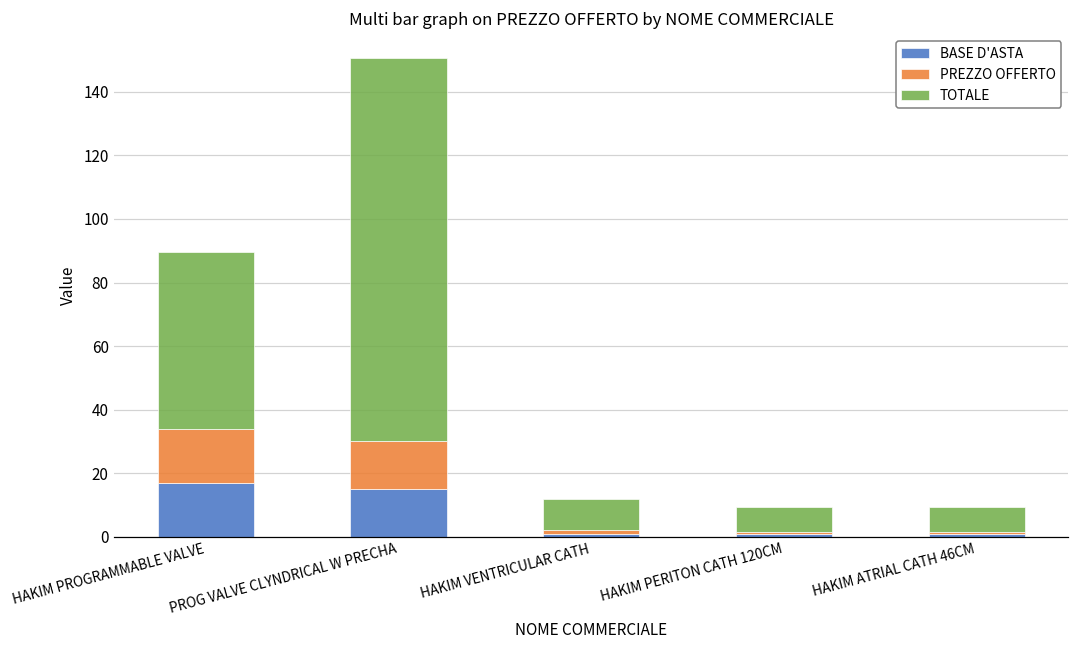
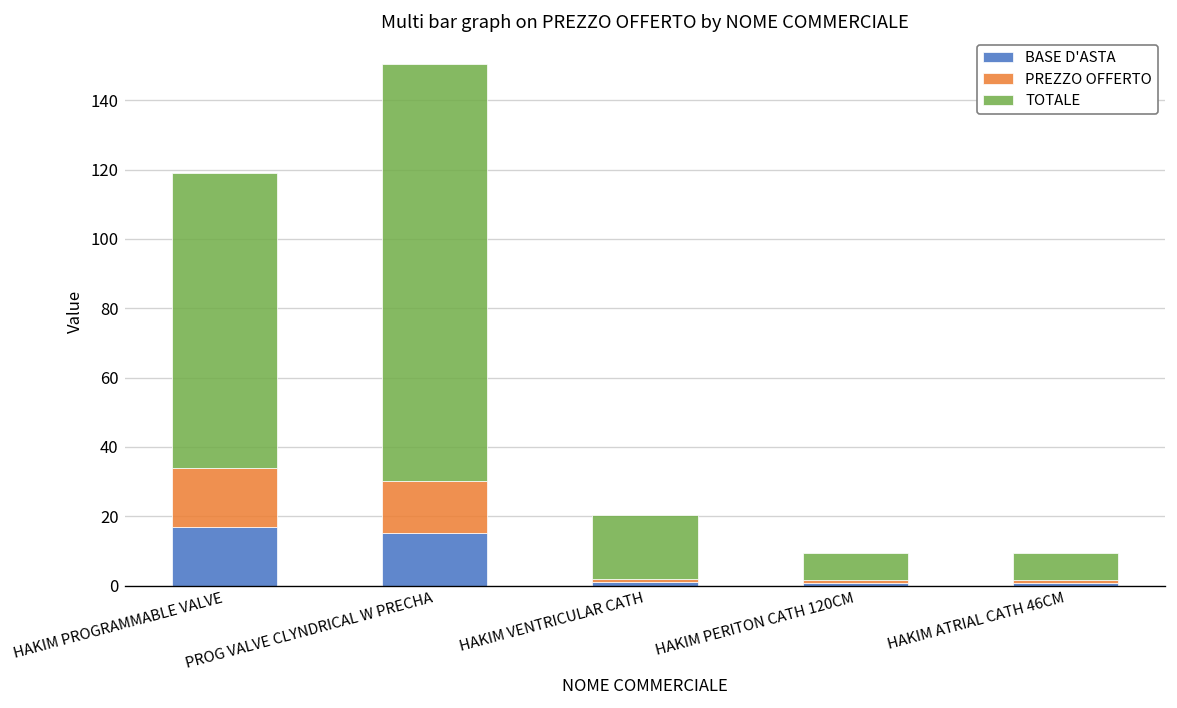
TOTALE, HAKIM PROGRAMMABLE VALVE: 56 -> 85
TOTALE, HAKIM VENTRICULAR CATH: 10 -> 18
